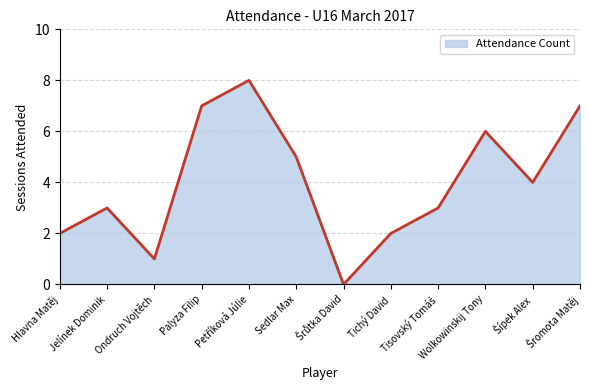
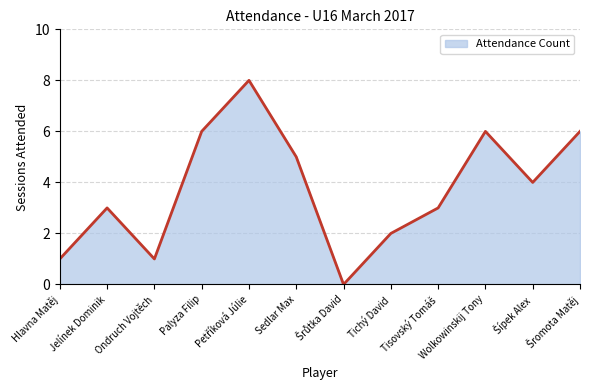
Hlavna Matěj: 2 -> 1
Palyza Filip: 7 -> 6
Šromota Matěj: 7 -> 6
